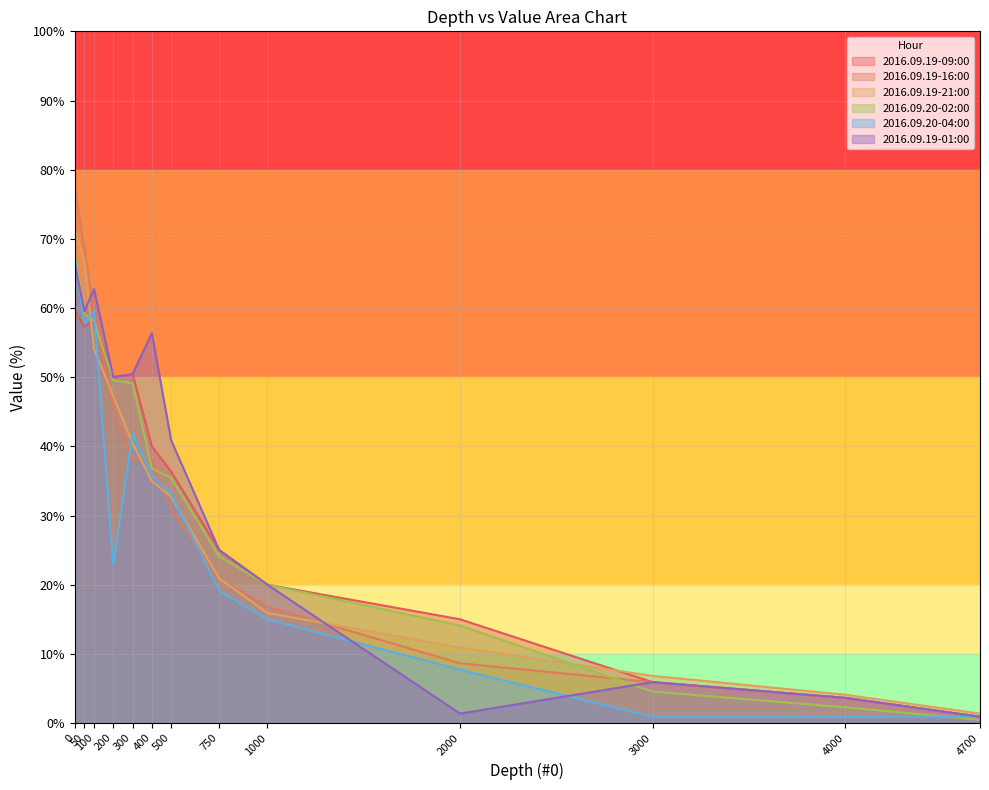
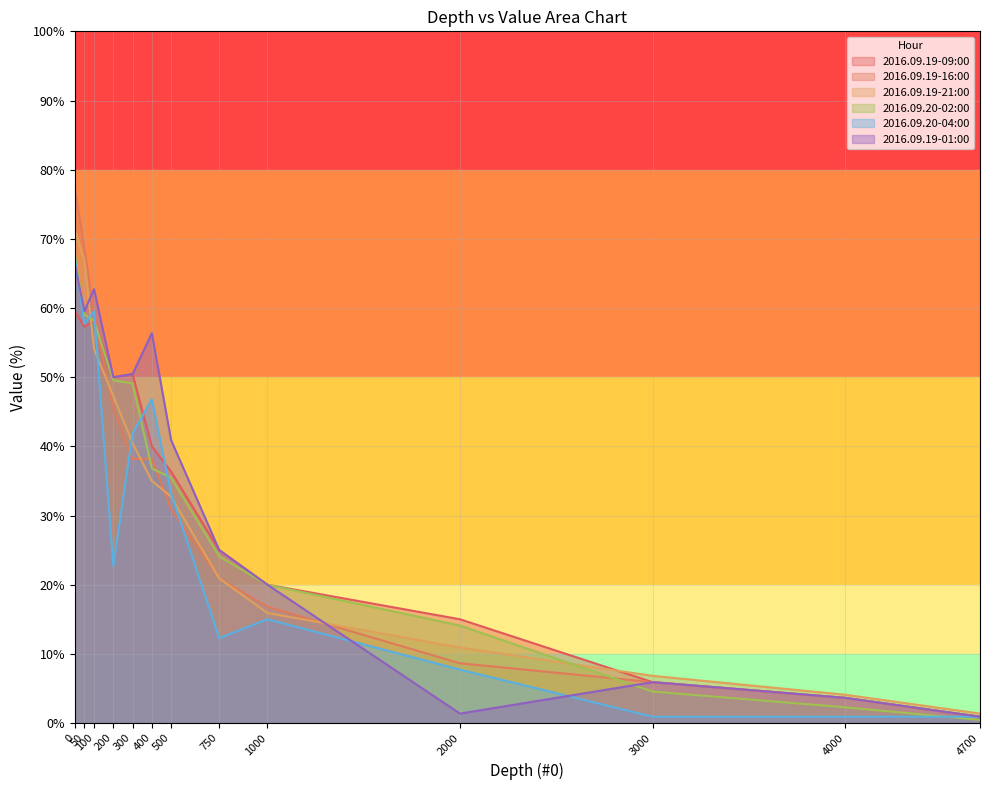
2016.09.20-04:00, 400: 36% -> 47%
2016.09.20-04:00, 750: 19% -> 12%
